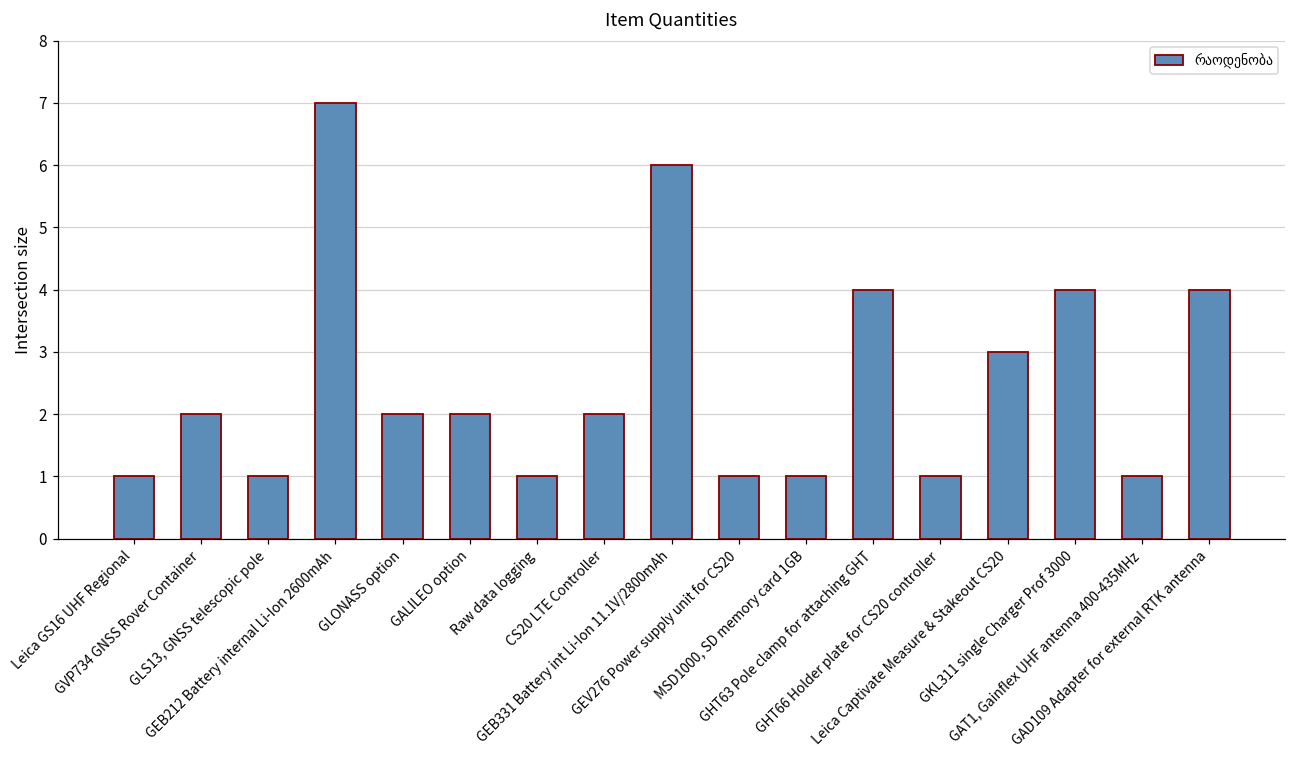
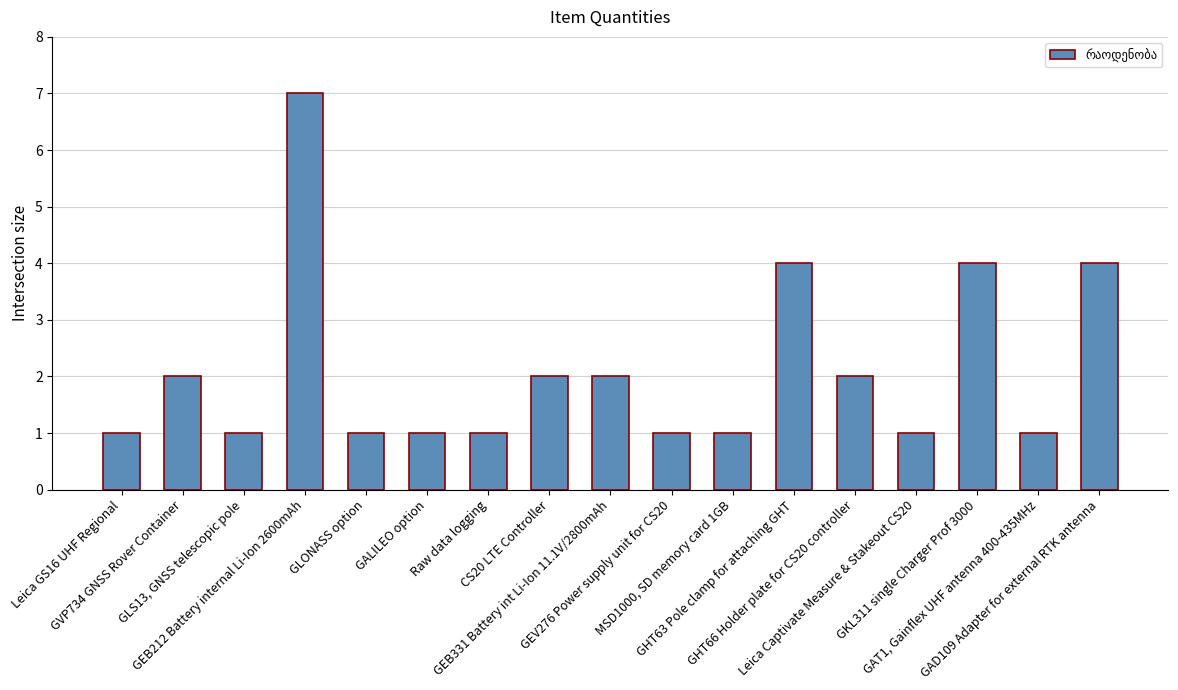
GLONASS option: 2 -> 1
GALILEO option: 2 -> 1
GEB331 Battery int Li-Ion 11.1V/2800mAh: 6 -> 2
GHT66 Holder plate for CS20 controller: 1 -> 2
Leica Captivate Measure & Stakeout CS20: 3 -> 1
